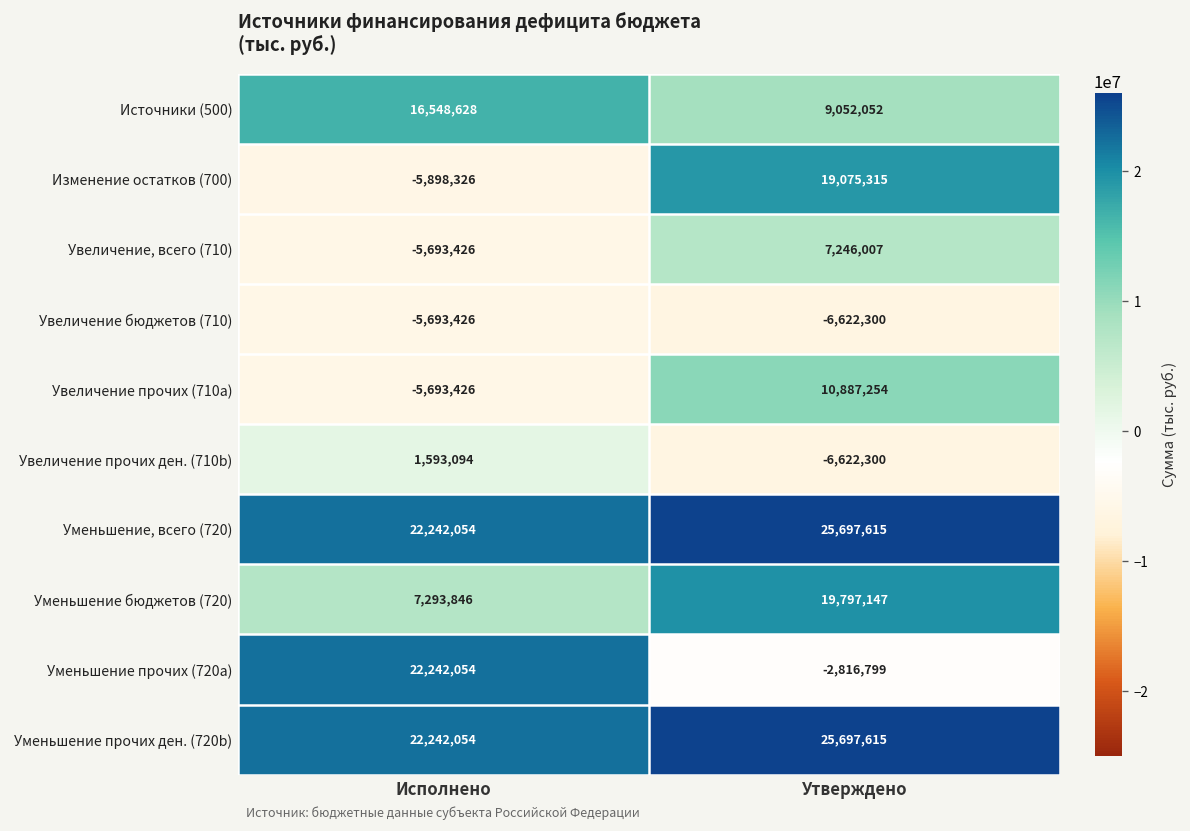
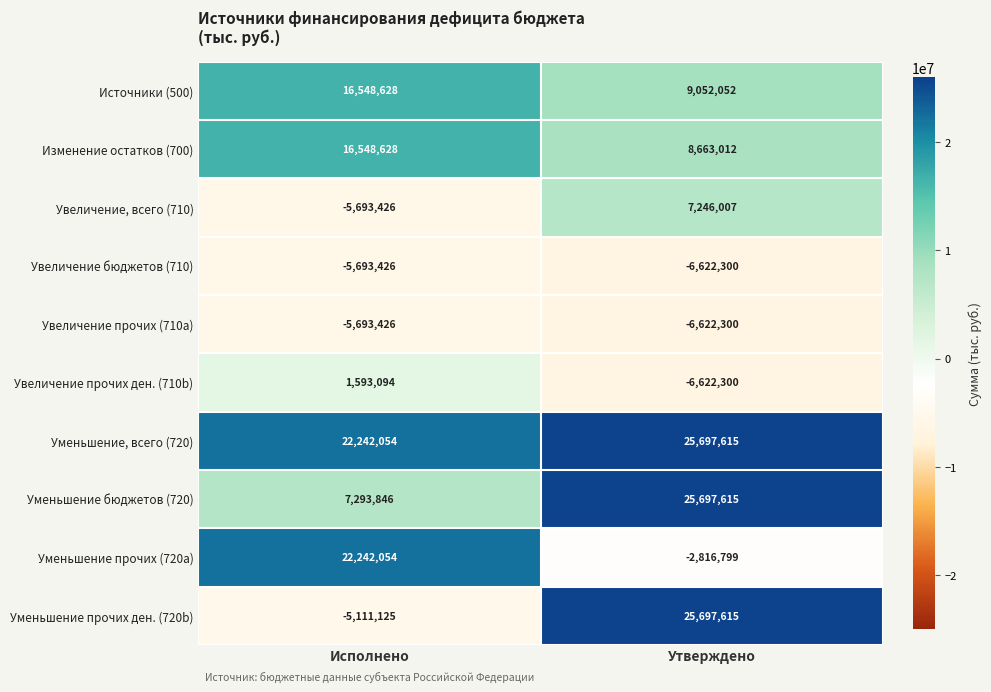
Изменение остатков (700), Исполнено: -5,898,326 -> 16,548,628
Изменение остатков (700), Утверждено: 19,075,315 -> 8,663,012
Увеличение прочих (710a), Утверждено: 10,887,254 -> -6,622,300
Уменьшение бюджетов (720), Утверждено: 19,797,147 -> 25,697,615
Уменьшение прочих ден. (720b), Исполнено: 22,242,054 -> -5,111,125
